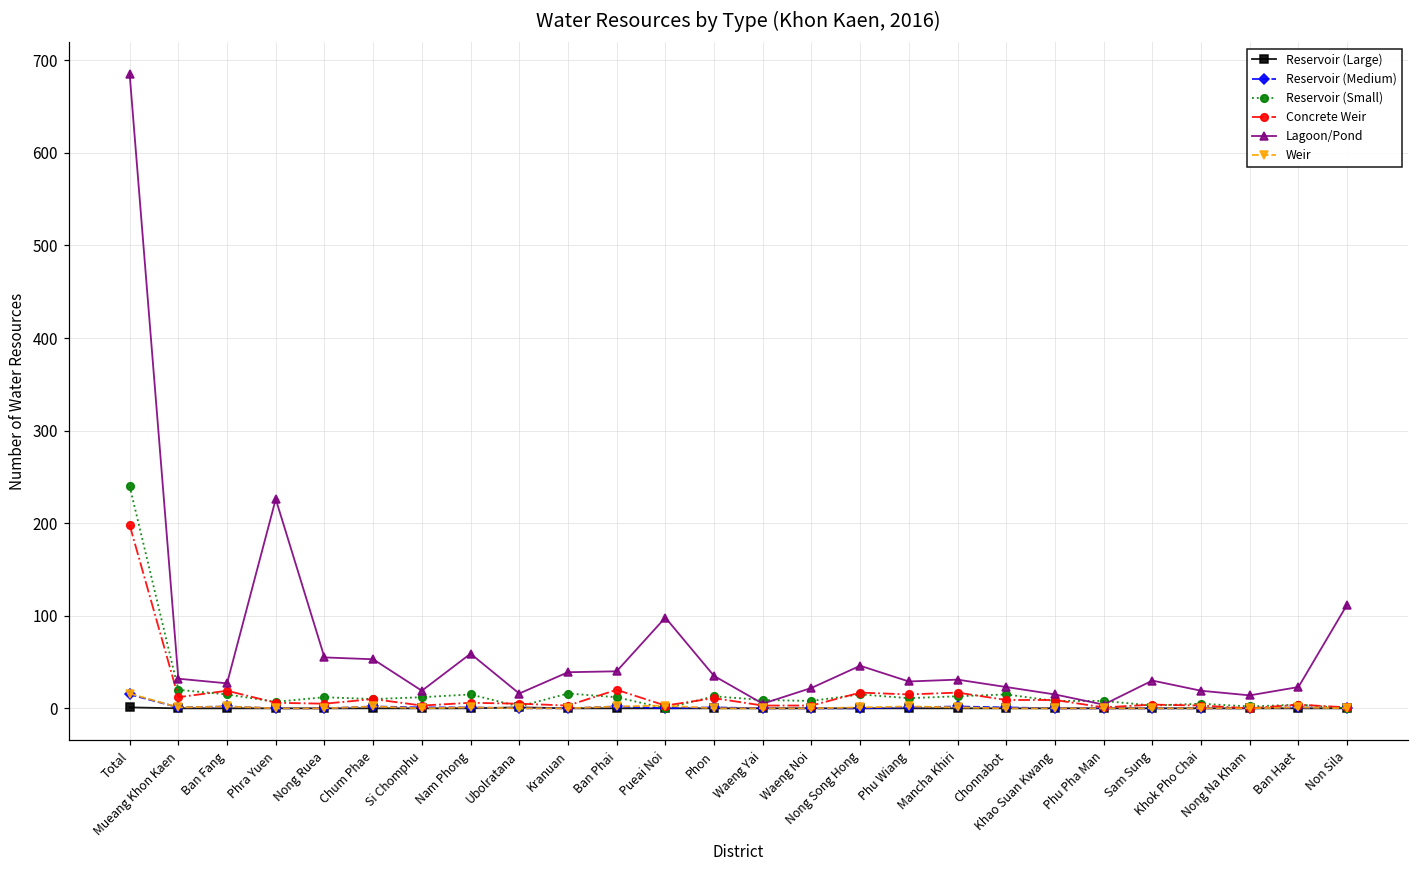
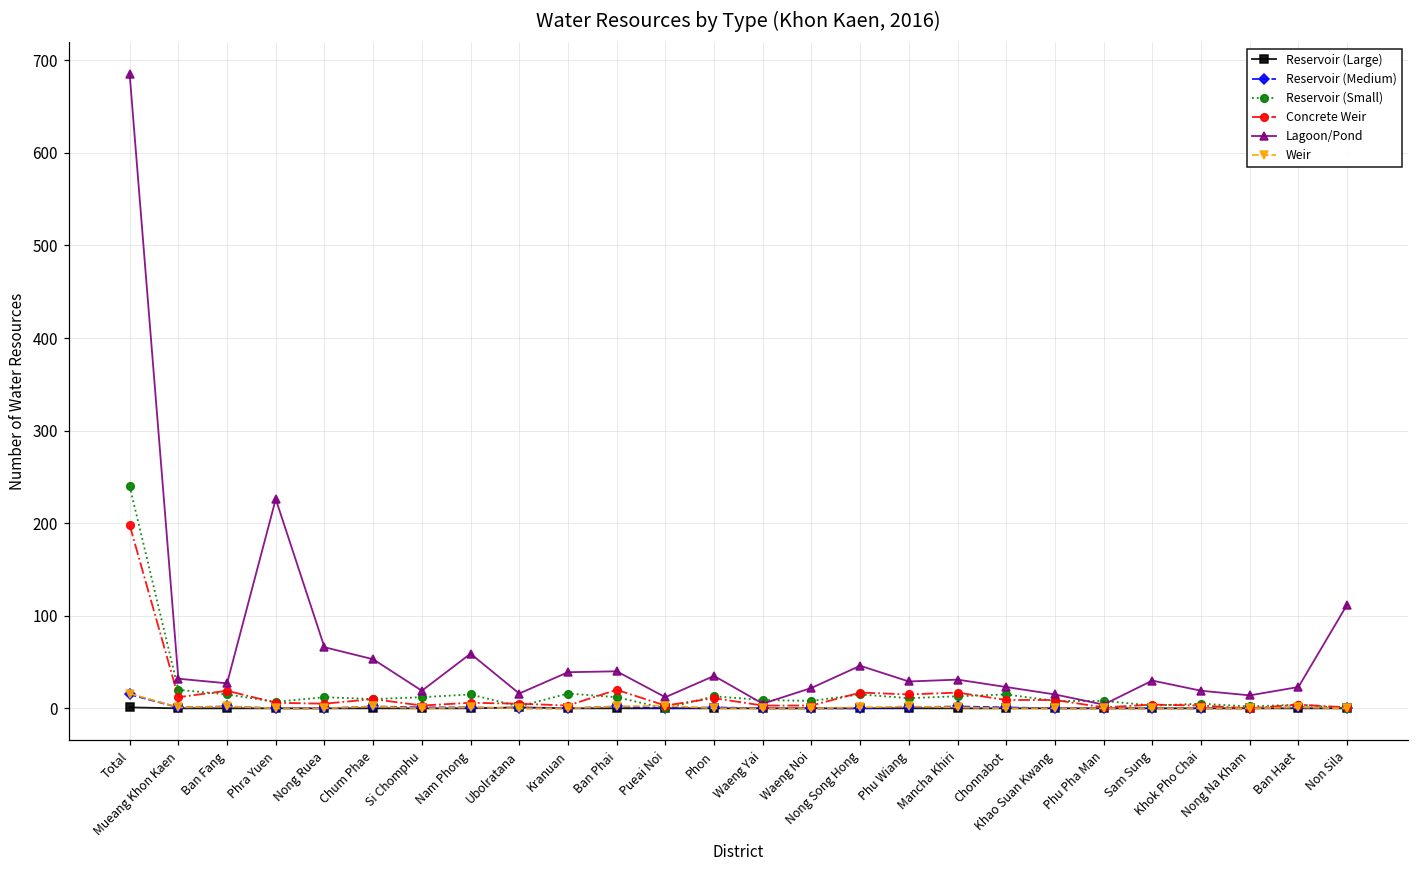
Lagoon/Pond, Nong Ruea: 60 -> 70
Lagoon/Pond, Pueai Noi: 100 -> 10
